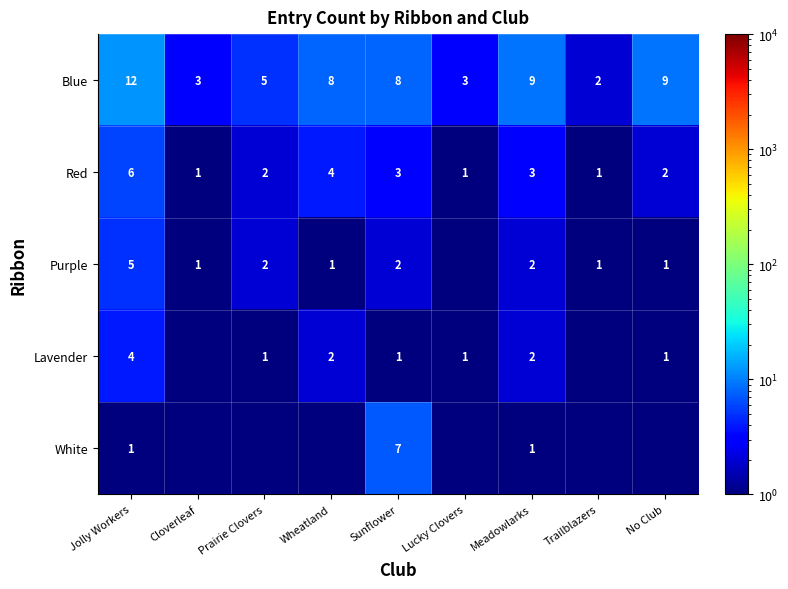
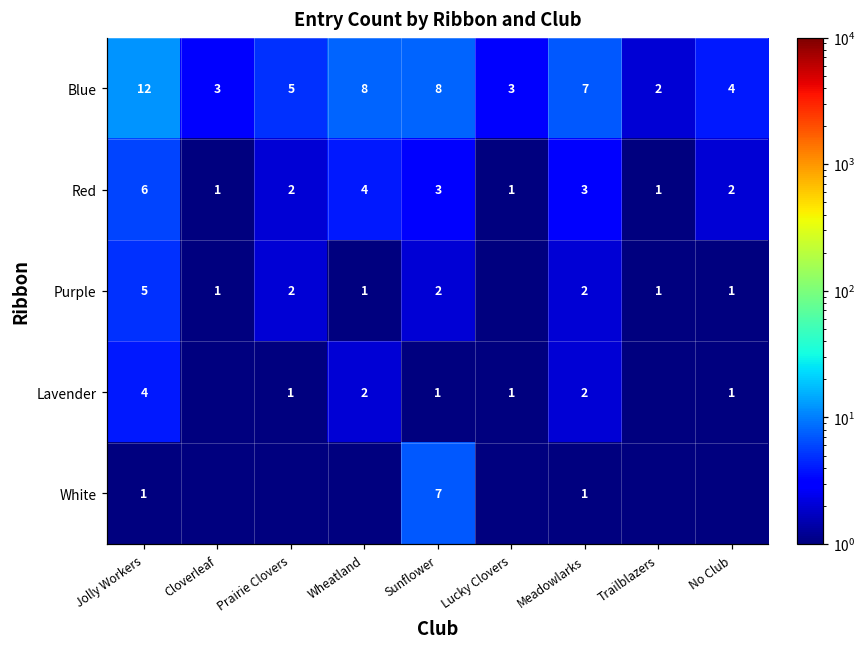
Blue, Meadowlarks: 9 -> 7
Blue, No Club: 9 -> 4
